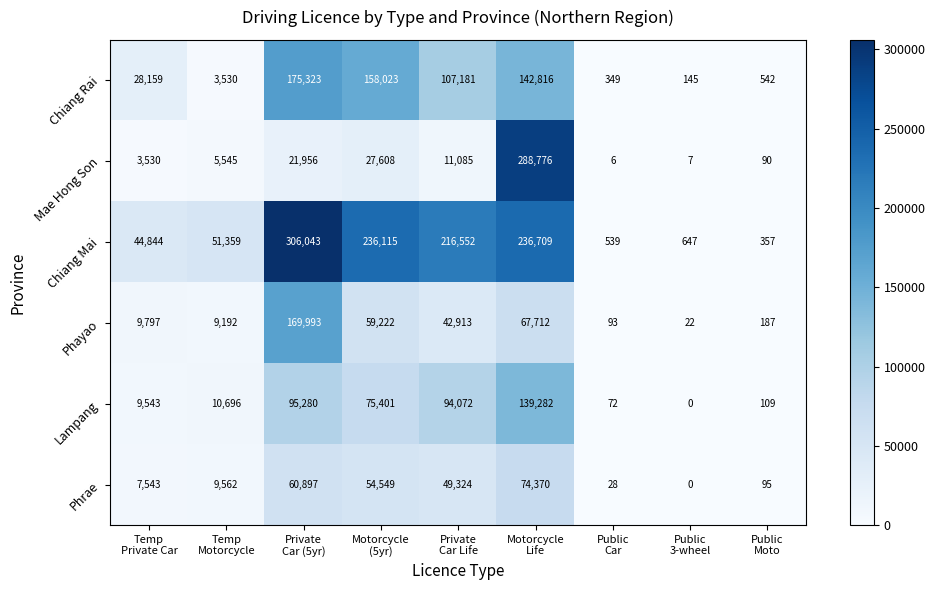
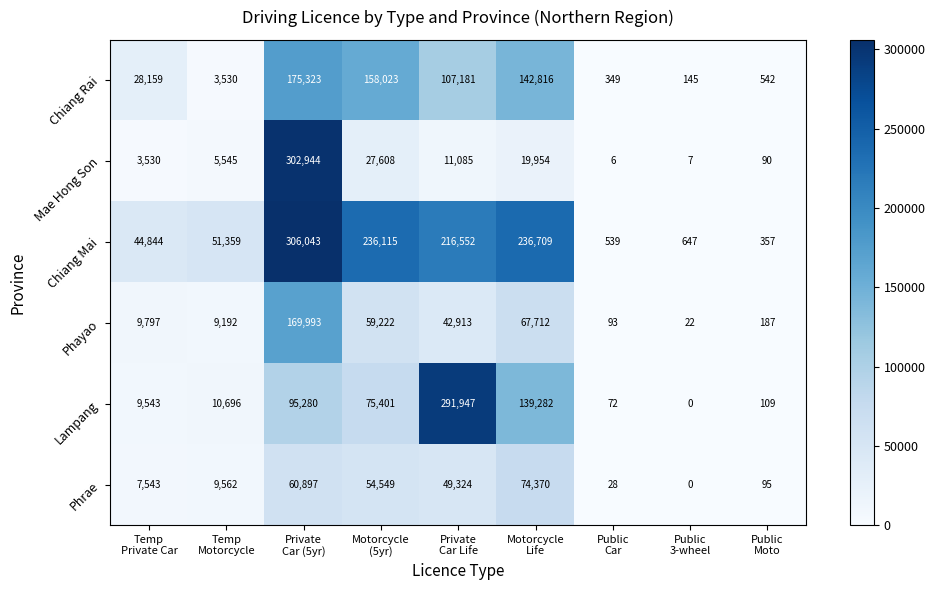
Mae Hong Son, Private Car (5yr): 21,956 -> 302,944
Mae Hong Son, Motorcycle Life: 288,776 -> 19,954
Lampang, Private Car Life: 94,072 -> 291,947
